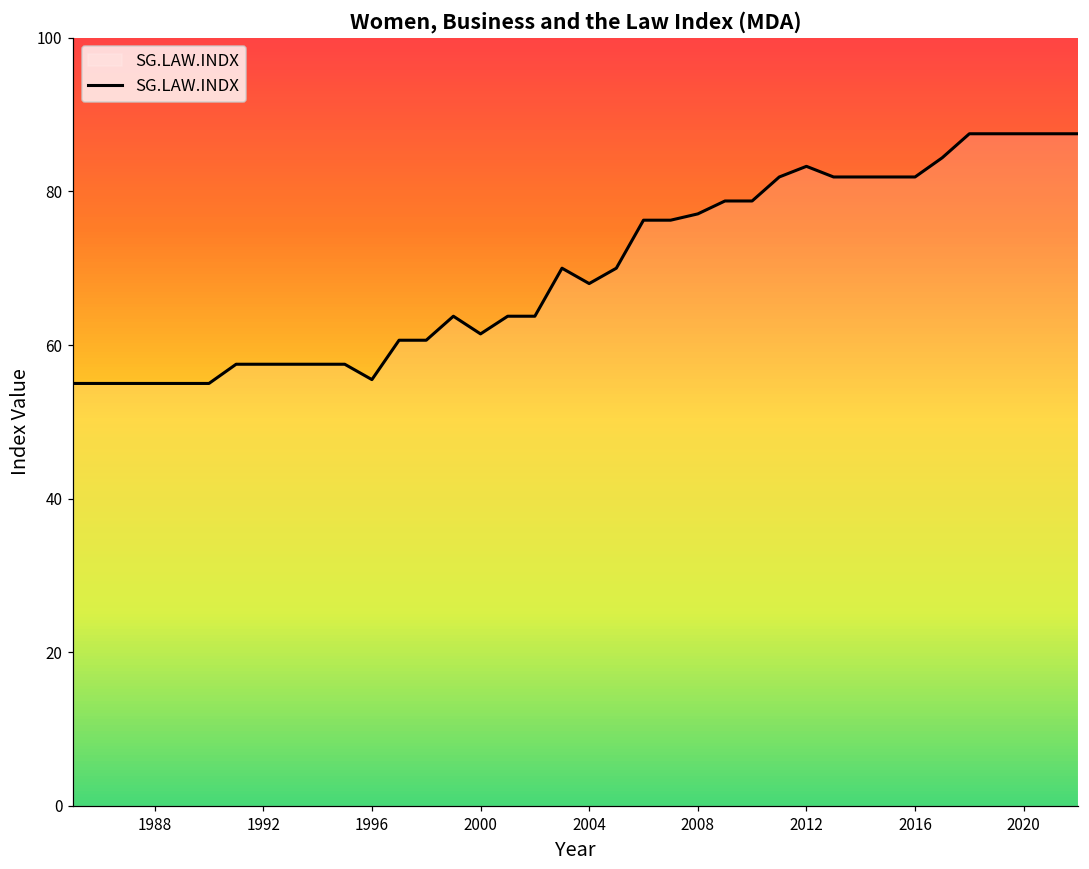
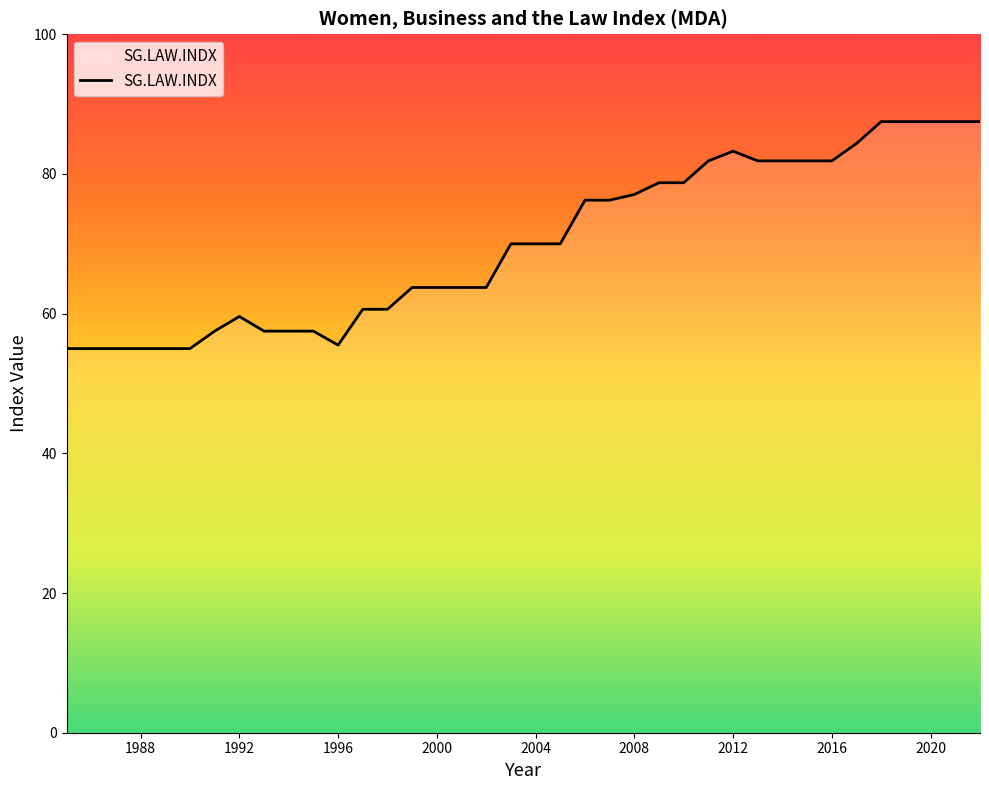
1992: 58 -> 60
2000: 61 -> 64
2004: 68 -> 70
